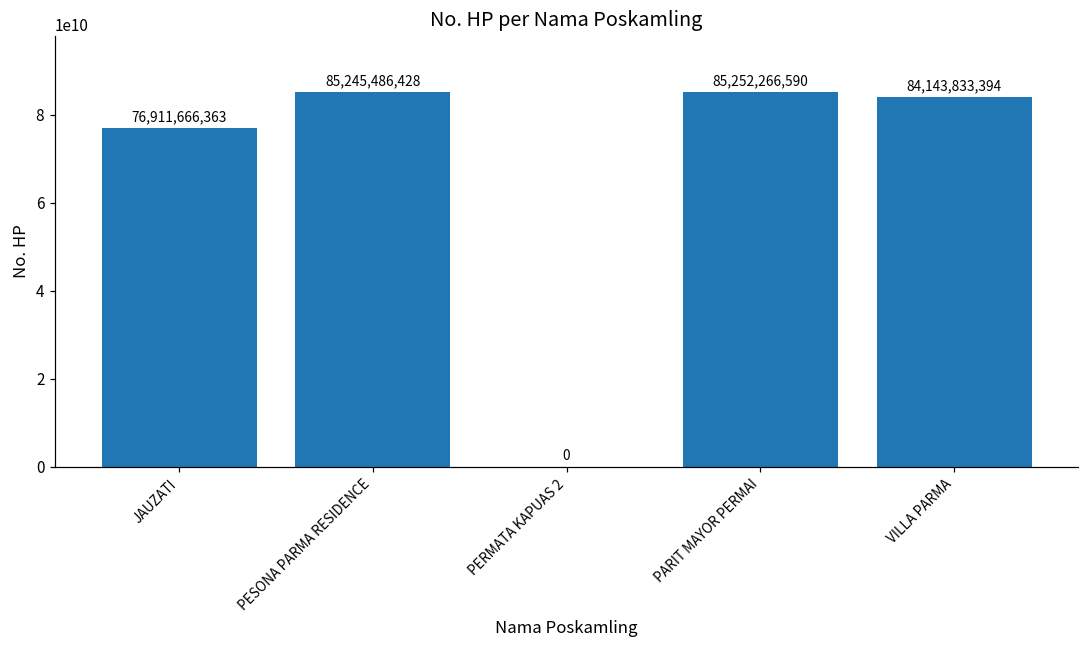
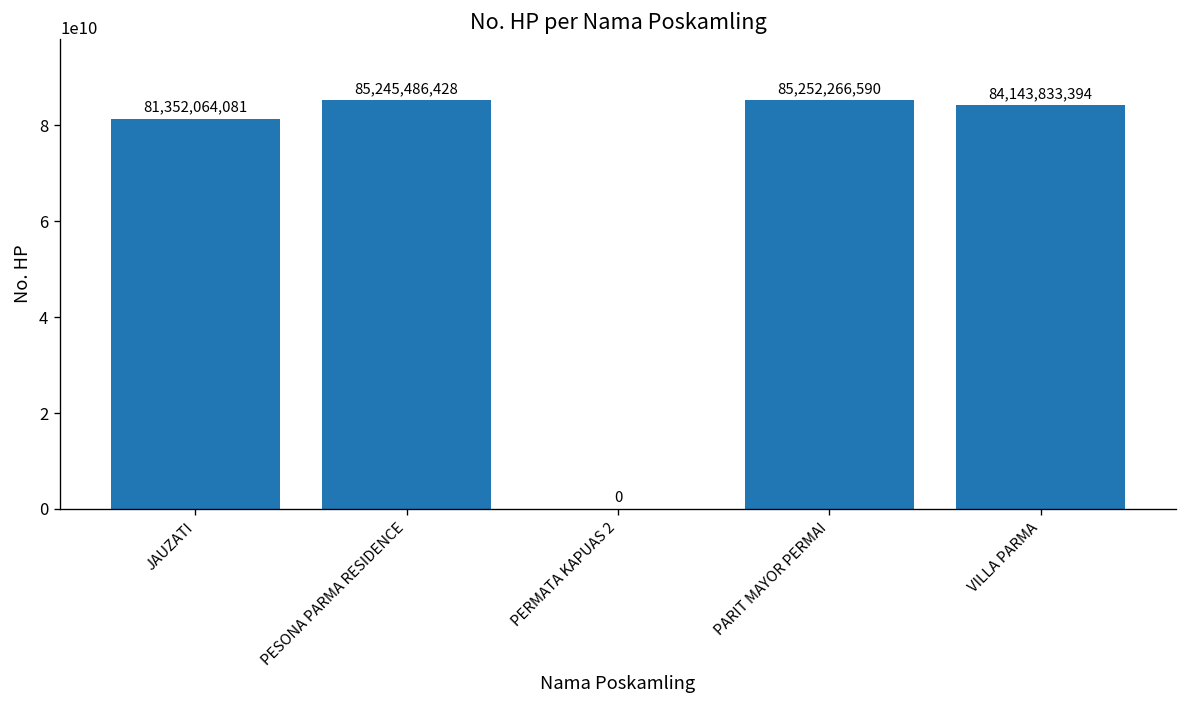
JAUZATI: 76,911,666,363 -> 81,352,064,081
